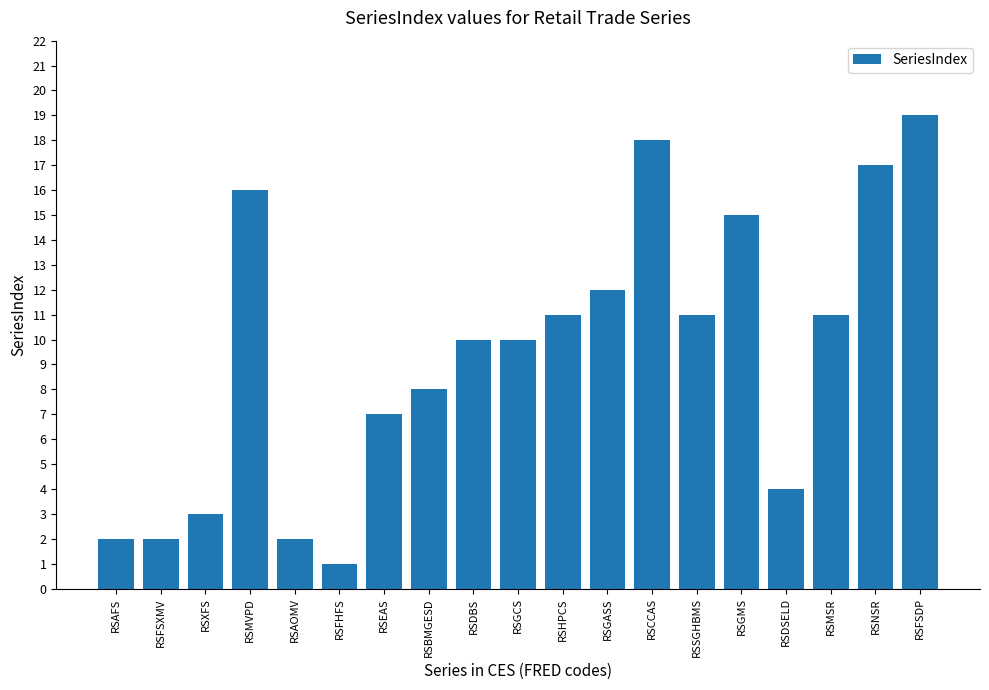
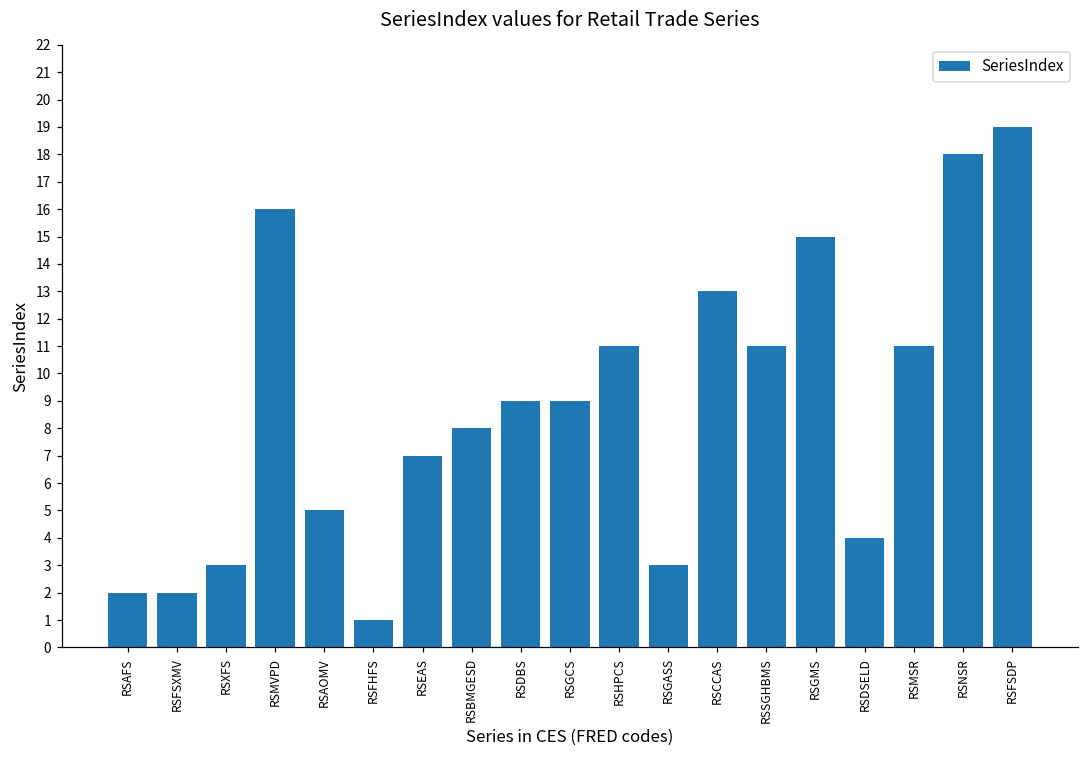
RSAOMV: 2 -> 5
RSDBS: 10 -> 9
RSGCS: 10 -> 9
RSGASS: 12 -> 3
RSCCAS: 18 -> 13
RSNSR: 17 -> 18
